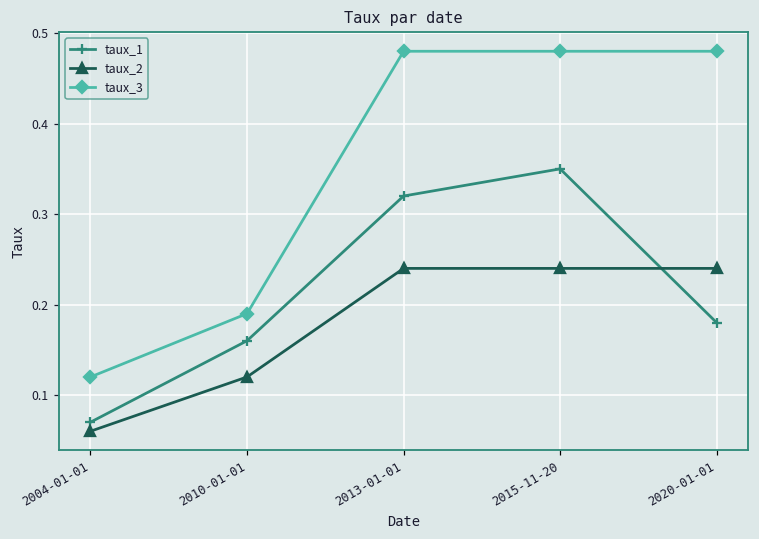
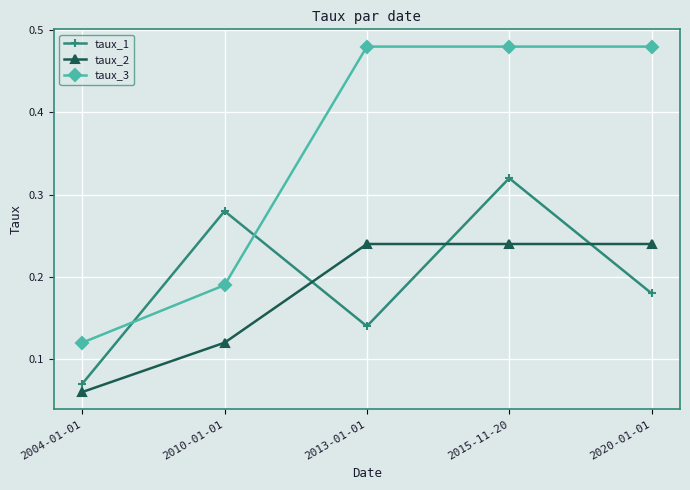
taux_1, 2010-01-01: 0.16 -> 0.28
taux_1, 2013-01-01: 0.32 -> 0.14
taux_1, 2015-11-20: 0.35 -> 0.32
